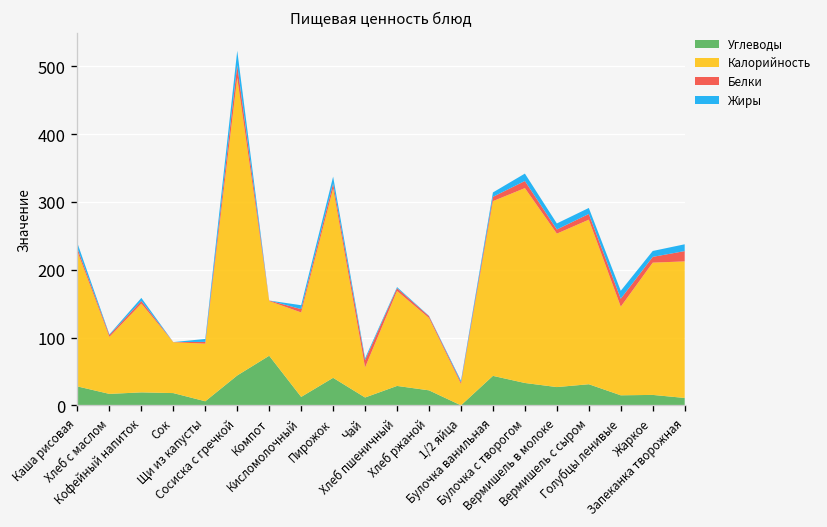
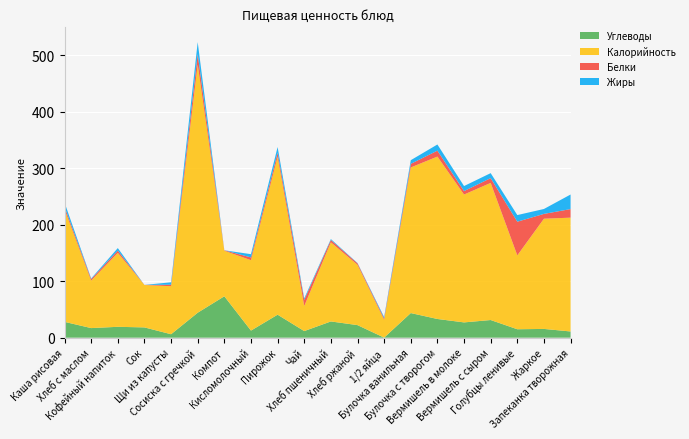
Белки, Голубцы ленивые: 10 -> 60
Жиры, Запеканка творожная: 10 -> 30
